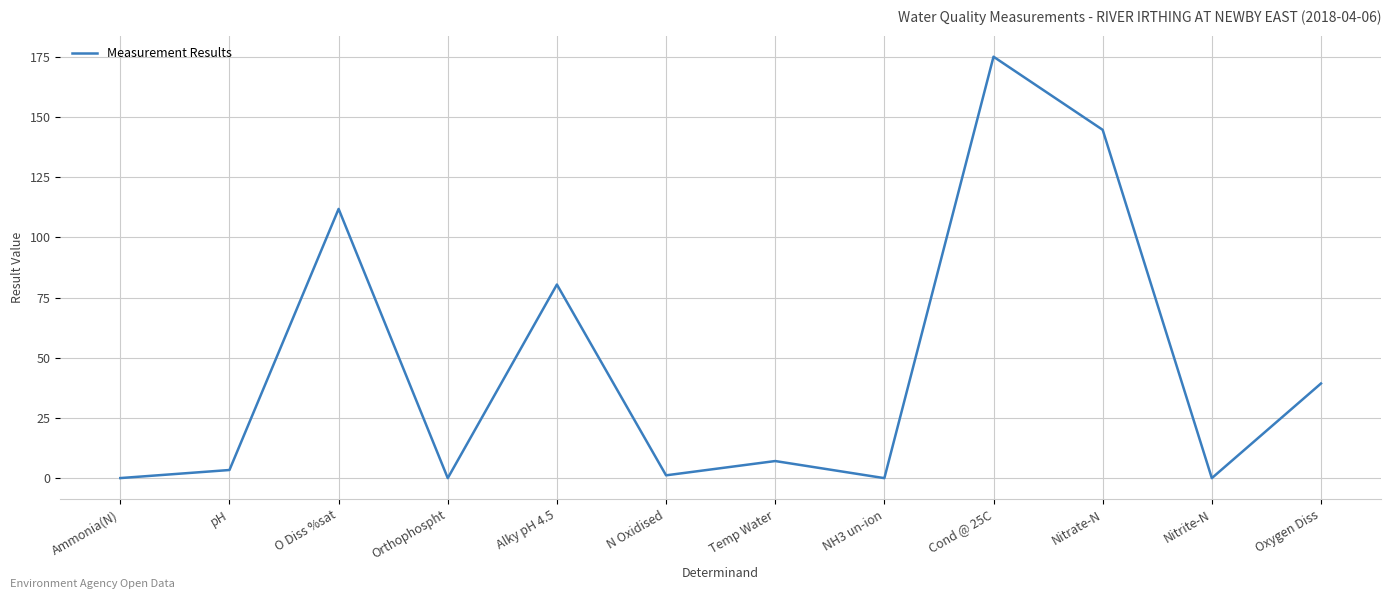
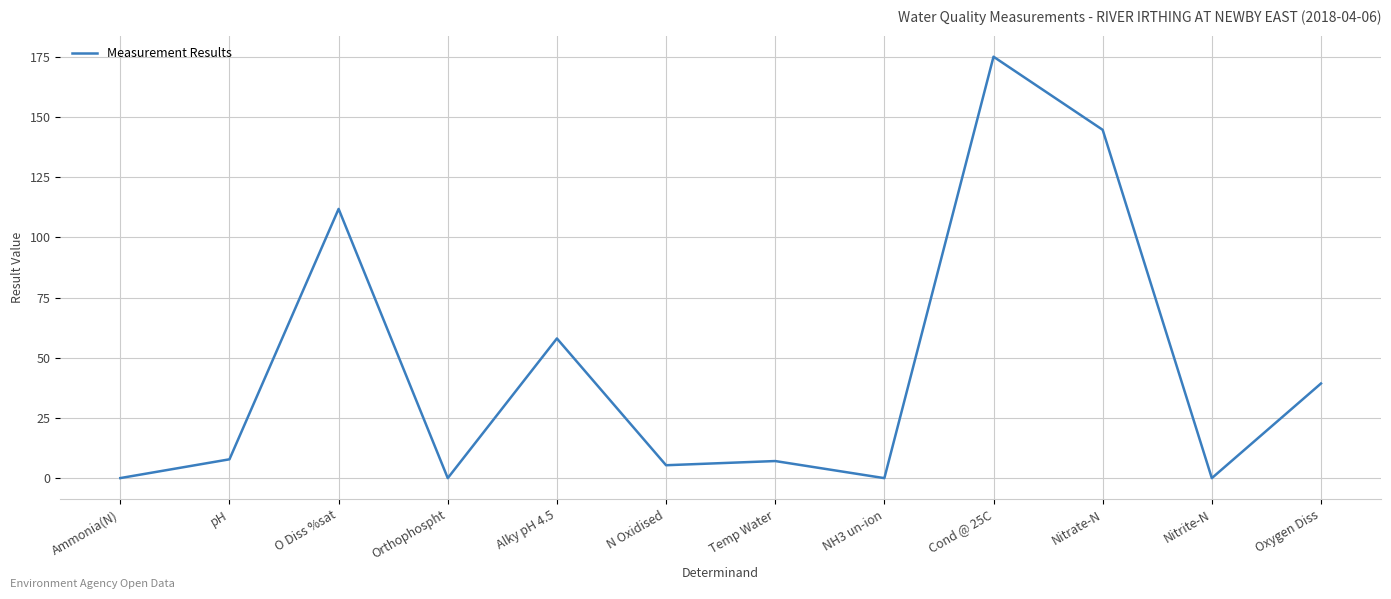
pH: 3 -> 8
Alky pH 4.5: 80 -> 58
N Oxidised: 1 -> 5
